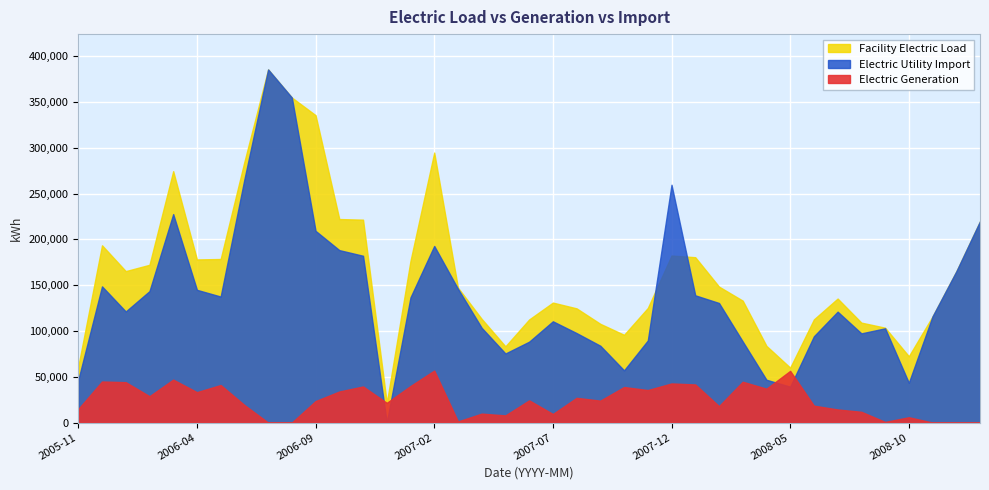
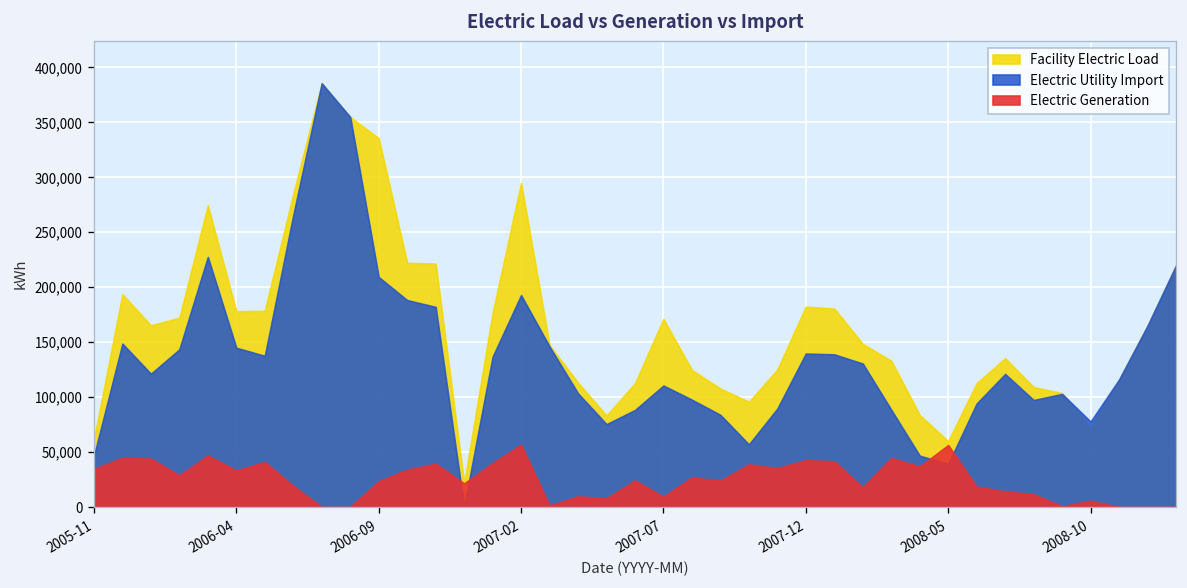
Electric Generation, 2005-11: 10,000 -> 30,000
Facility Electric Load, 2007-07: 130,000 -> 170,000
Electric Utility Import, 2007-12: 260,000 -> 140,000
Electric Utility Import, 2008-10: 40,000 -> 80,000
